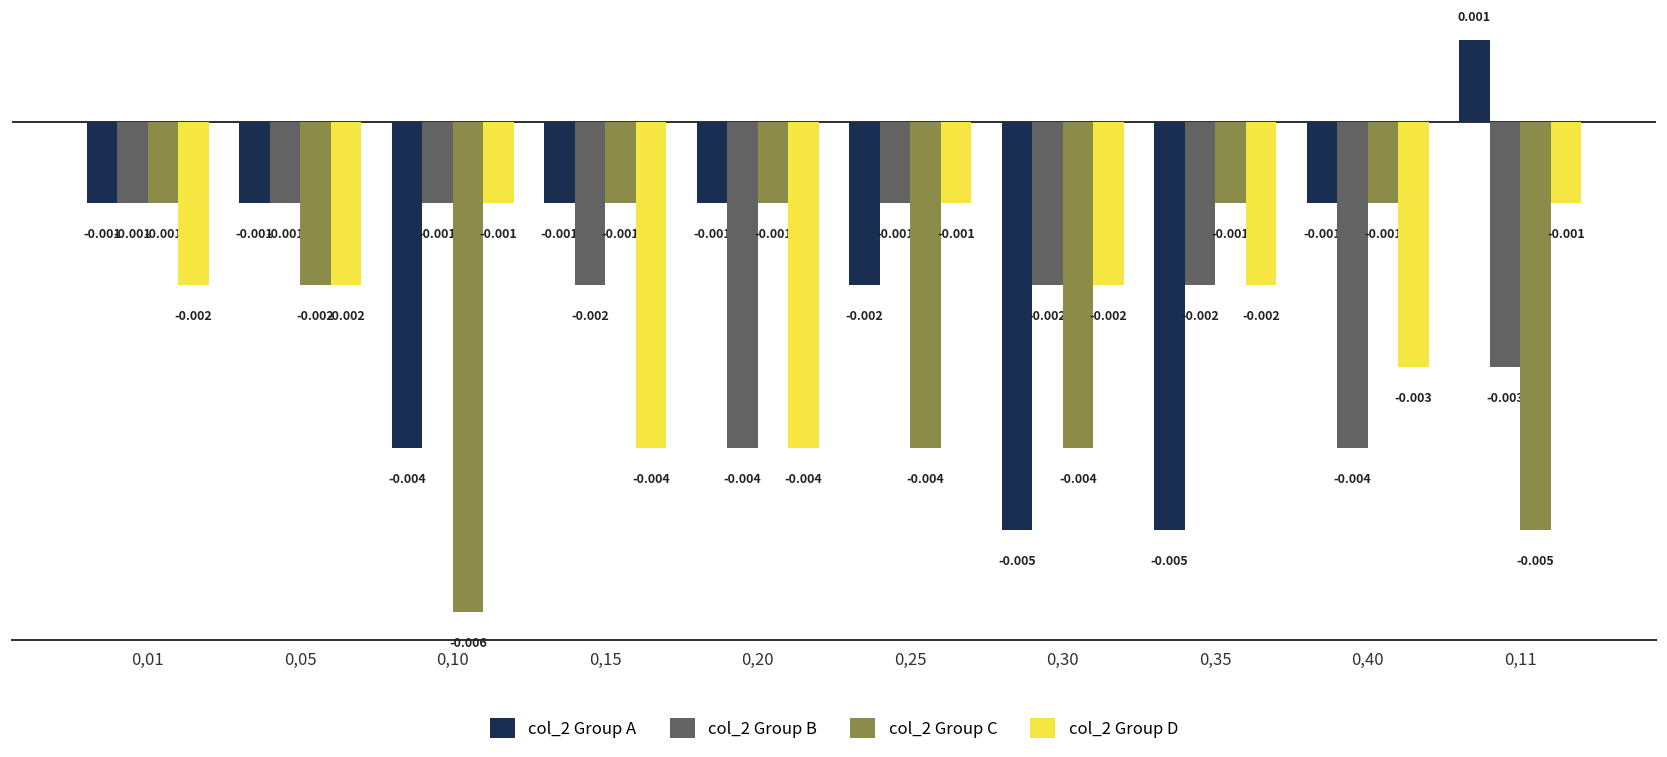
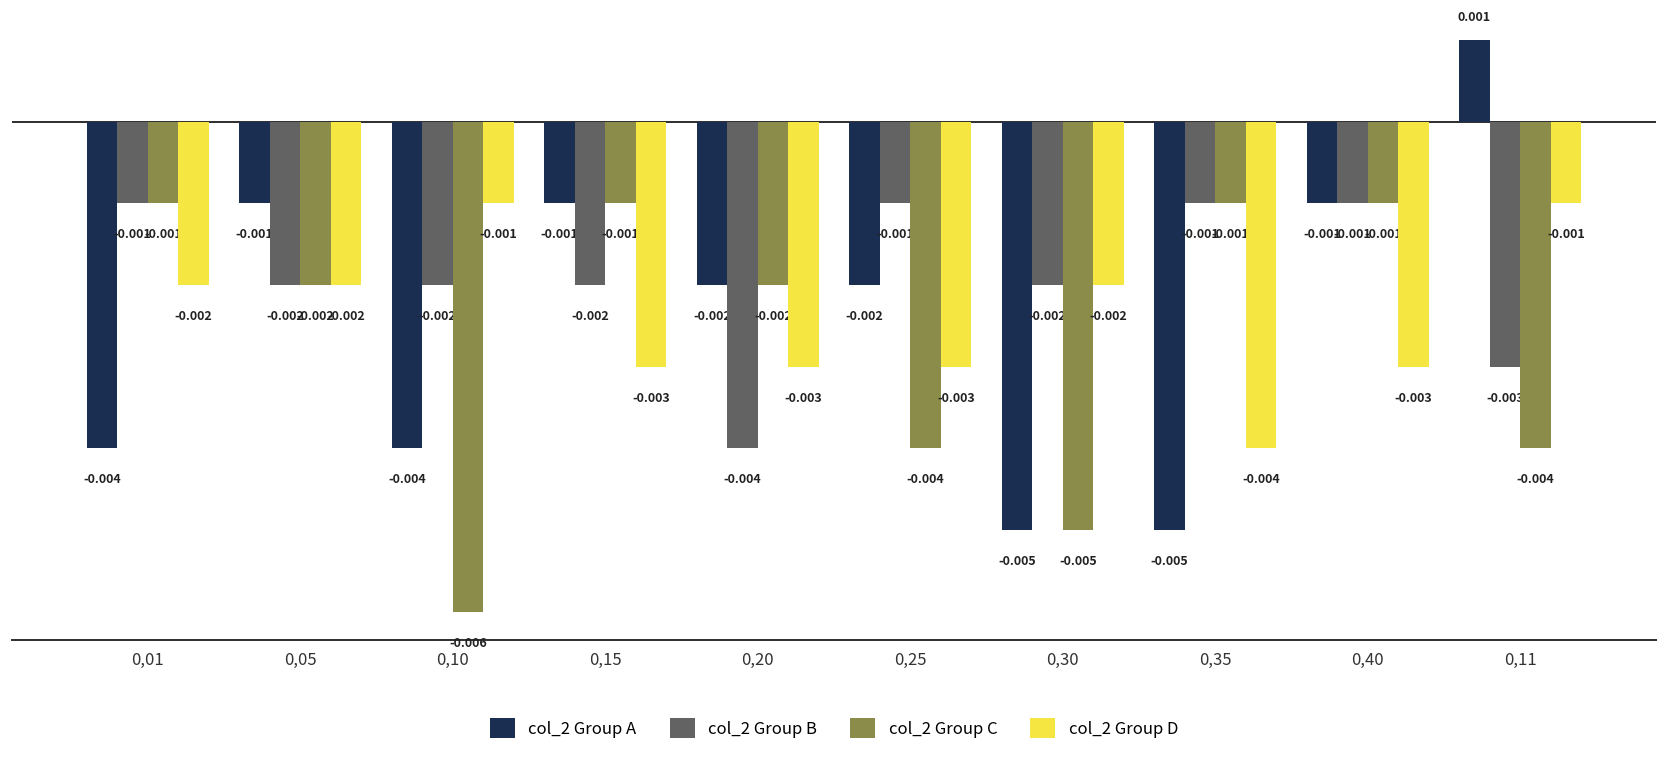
col_2 Group A, 0,01: -0.001 -> -0.004
col_2 Group B, 0,05: -0.001 -> -0.002
col_2 Group B, 0,10: -0.001 -> -0.002
col_2 Group D, 0,15: -0.004 -> -0.003
col_2 Group A, 0,20: -0.001 -> -0.002
col_2 Group C, 0,20: -0.001 -> -0.002
col_2 Group D, 0,20: -0.004 -> -0.003
col_2 Group D, 0,25: -0.001 -> -0.003
col_2 Group C, 0,30: -0.004 -> -0.005
col_2 Group B, 0,35: -0.002 -> -0.001
col_2 Group D, 0,35: -0.002 -> -0.004
col_2 Group B, 0,40: -0.004 -> -0.001
col_2 Group C, 0,11: -0.005 -> -0.004
